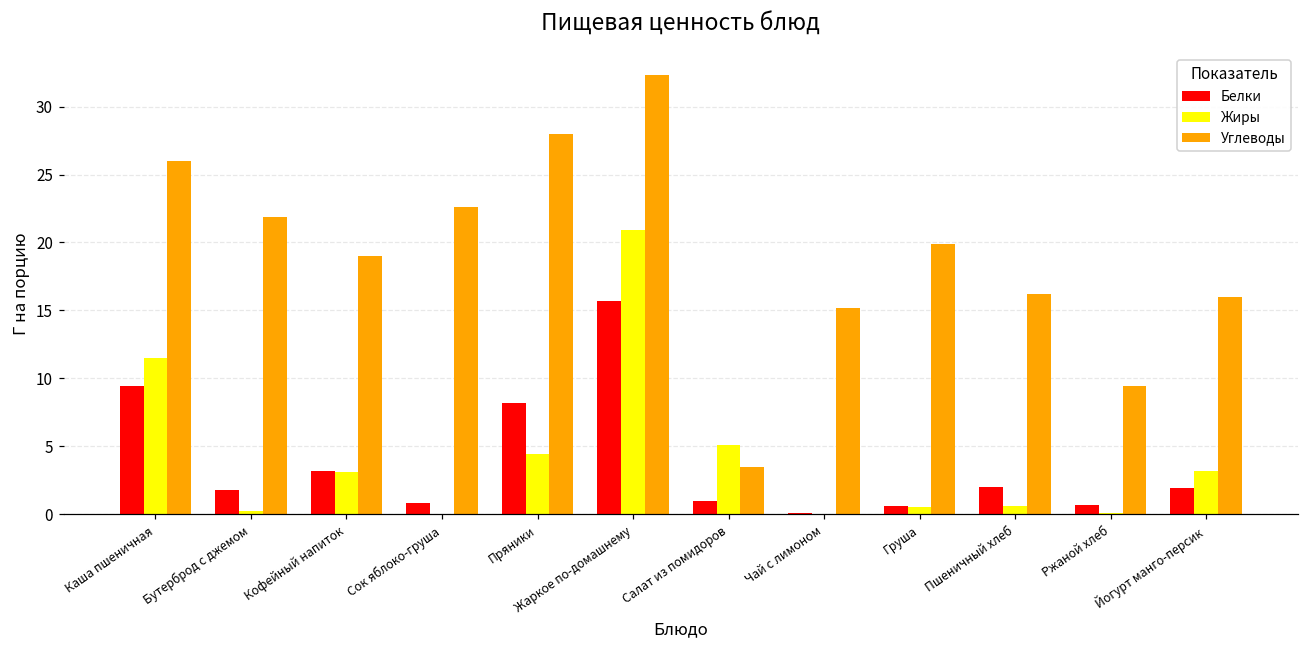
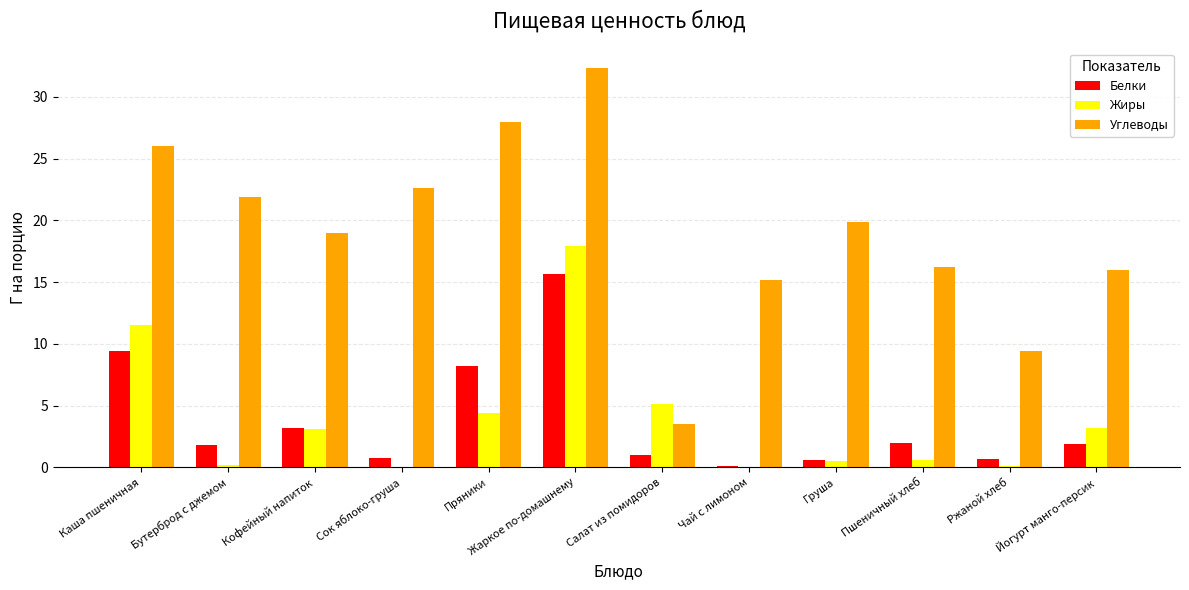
Жиры, Жаркое по-домашнему: 20.9 -> 17.9
